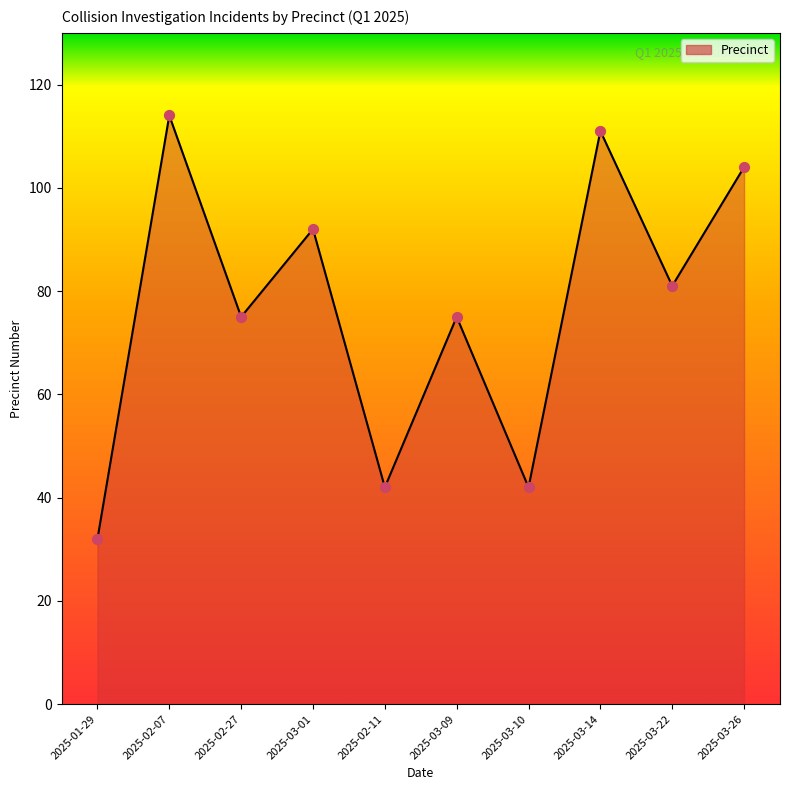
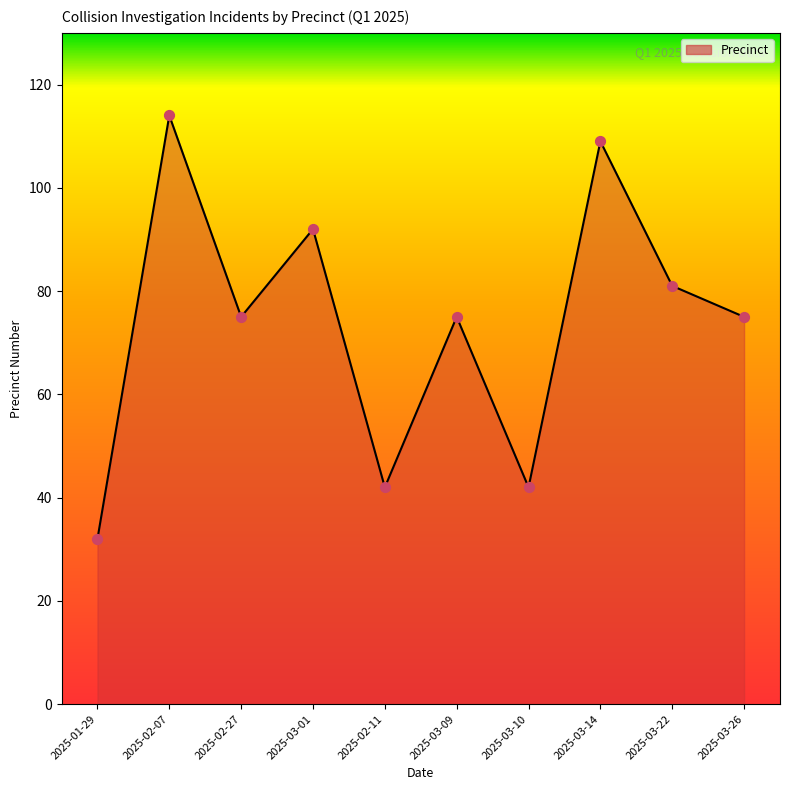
2025-03-14: 111 -> 109
2025-03-26: 104 -> 75
